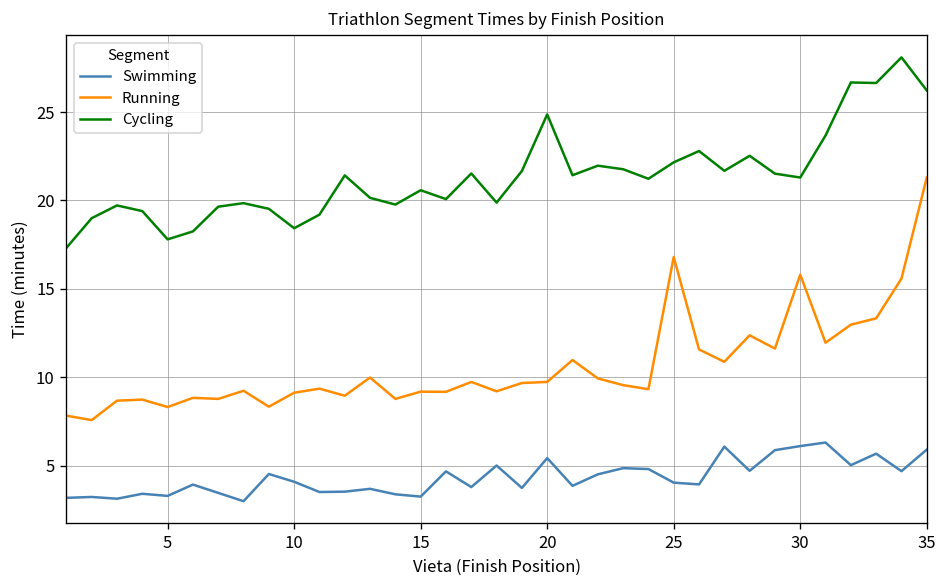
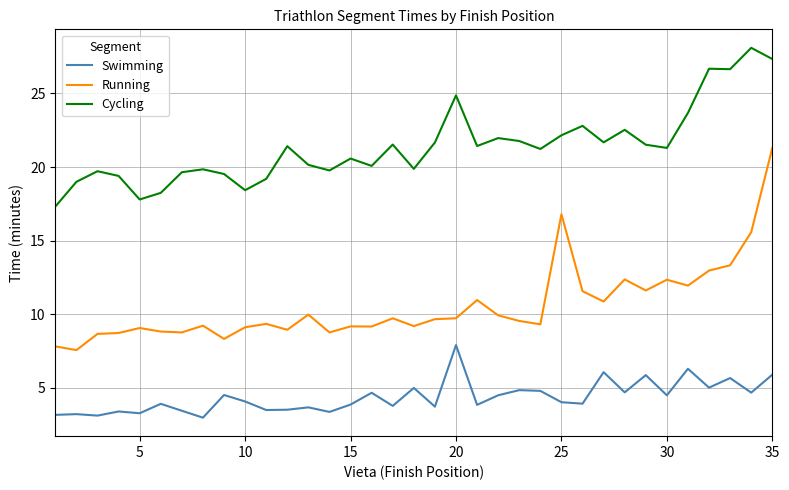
Running, 5: 8.3 -> 9.1
Swimming, 15: 3.2 -> 3.9
Swimming, 20: 5.4 -> 7.9
Swimming, 30: 6.1 -> 4.5
Running, 30: 15.8 -> 12.4
Cycling, 35: 26.2 -> 27.3
